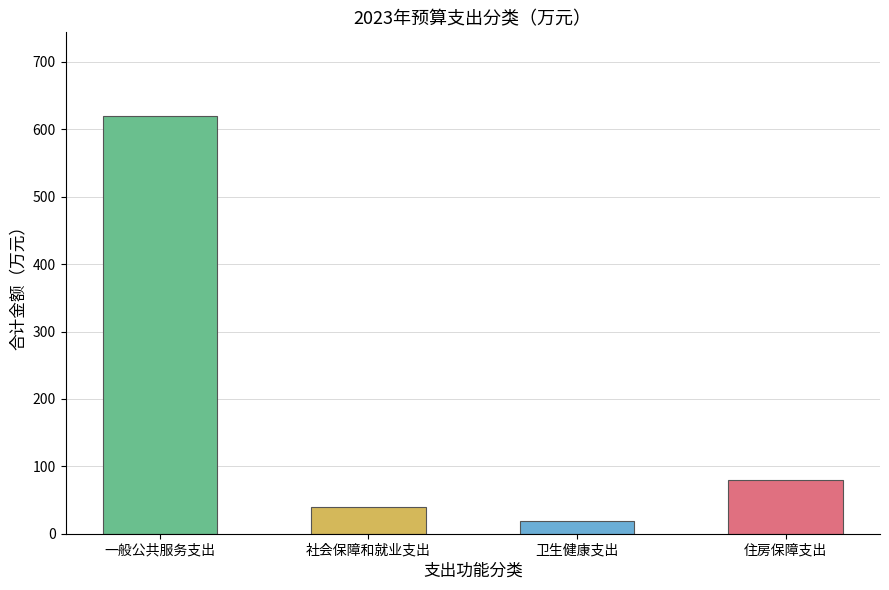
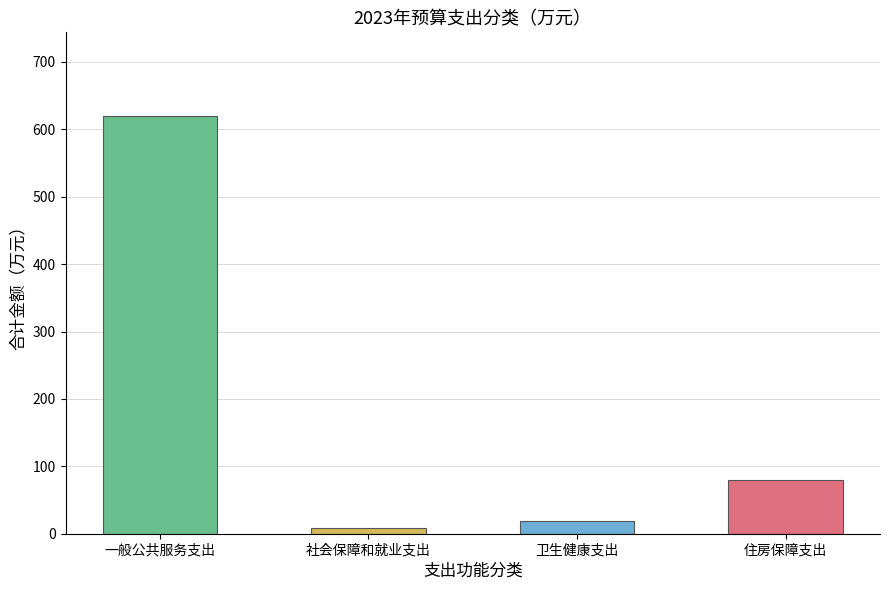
社会保障和就业支出: 40 -> 10
